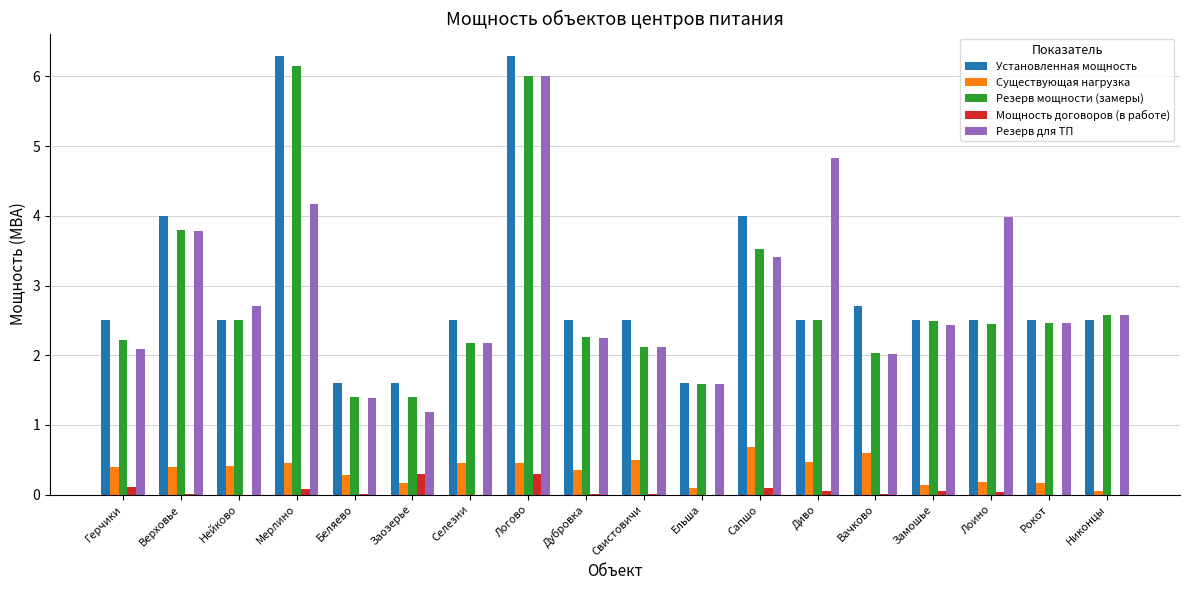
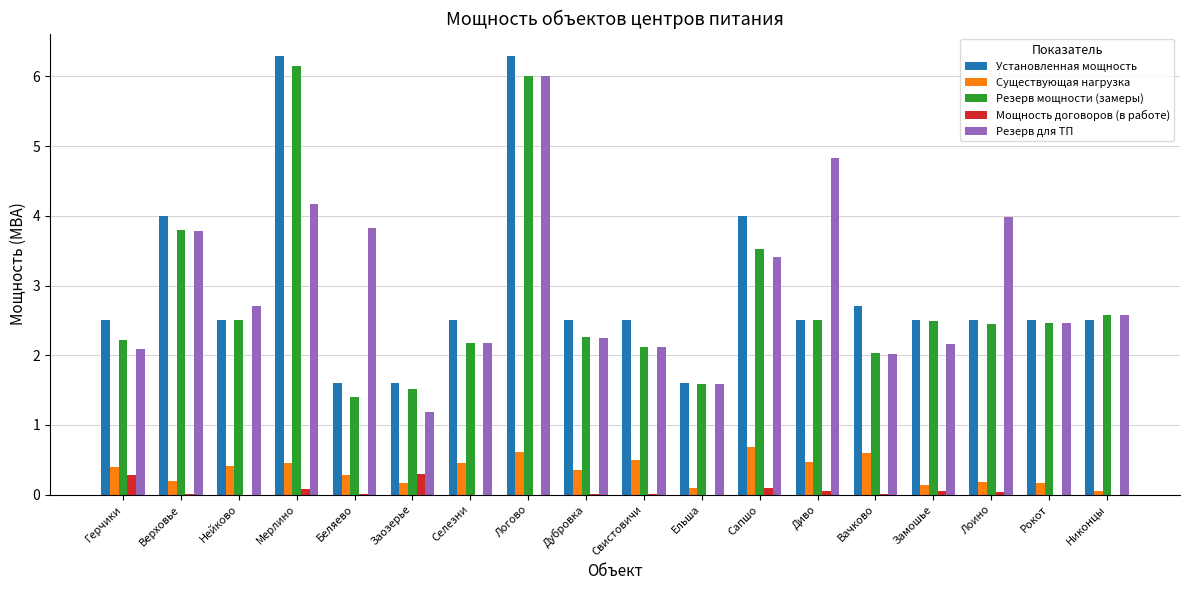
Мощность договоров (в работе), Герчики: 0.1 -> 0.3
Существующая нагрузка, Верховье: 0.4 -> 0.2
Резерв для ТП, Беляево: 1.4 -> 3.8
Резерв мощности (замеры), Заозерье: 1.4 -> 1.5
Существующая нагрузка, Логово: 0.5 -> 0.6
Мощность договоров (в работе), Логово: 0.3 -> 0.0
Резерв для ТП, Замошье: 2.4 -> 2.2
